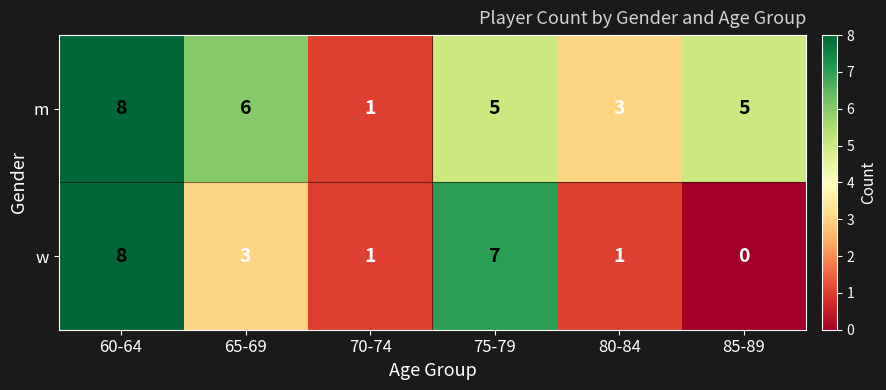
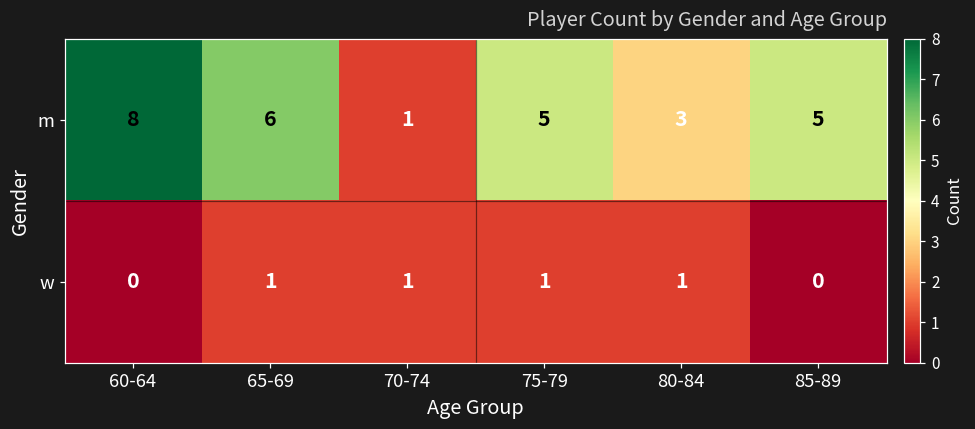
w, 60-64: 8 -> 0
w, 65-69: 3 -> 1
w, 75-79: 7 -> 1
